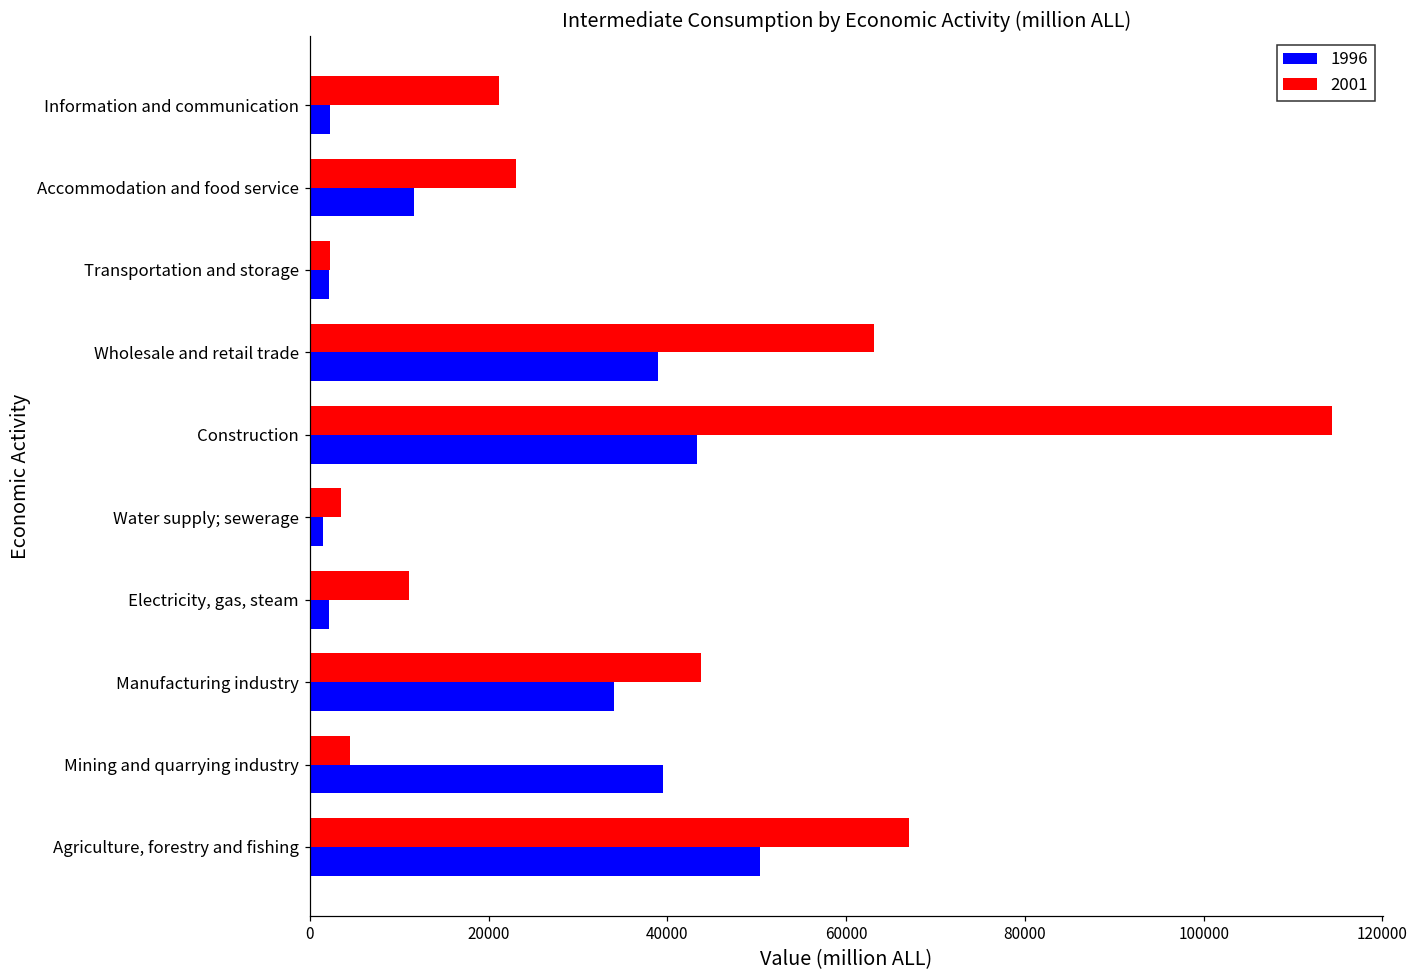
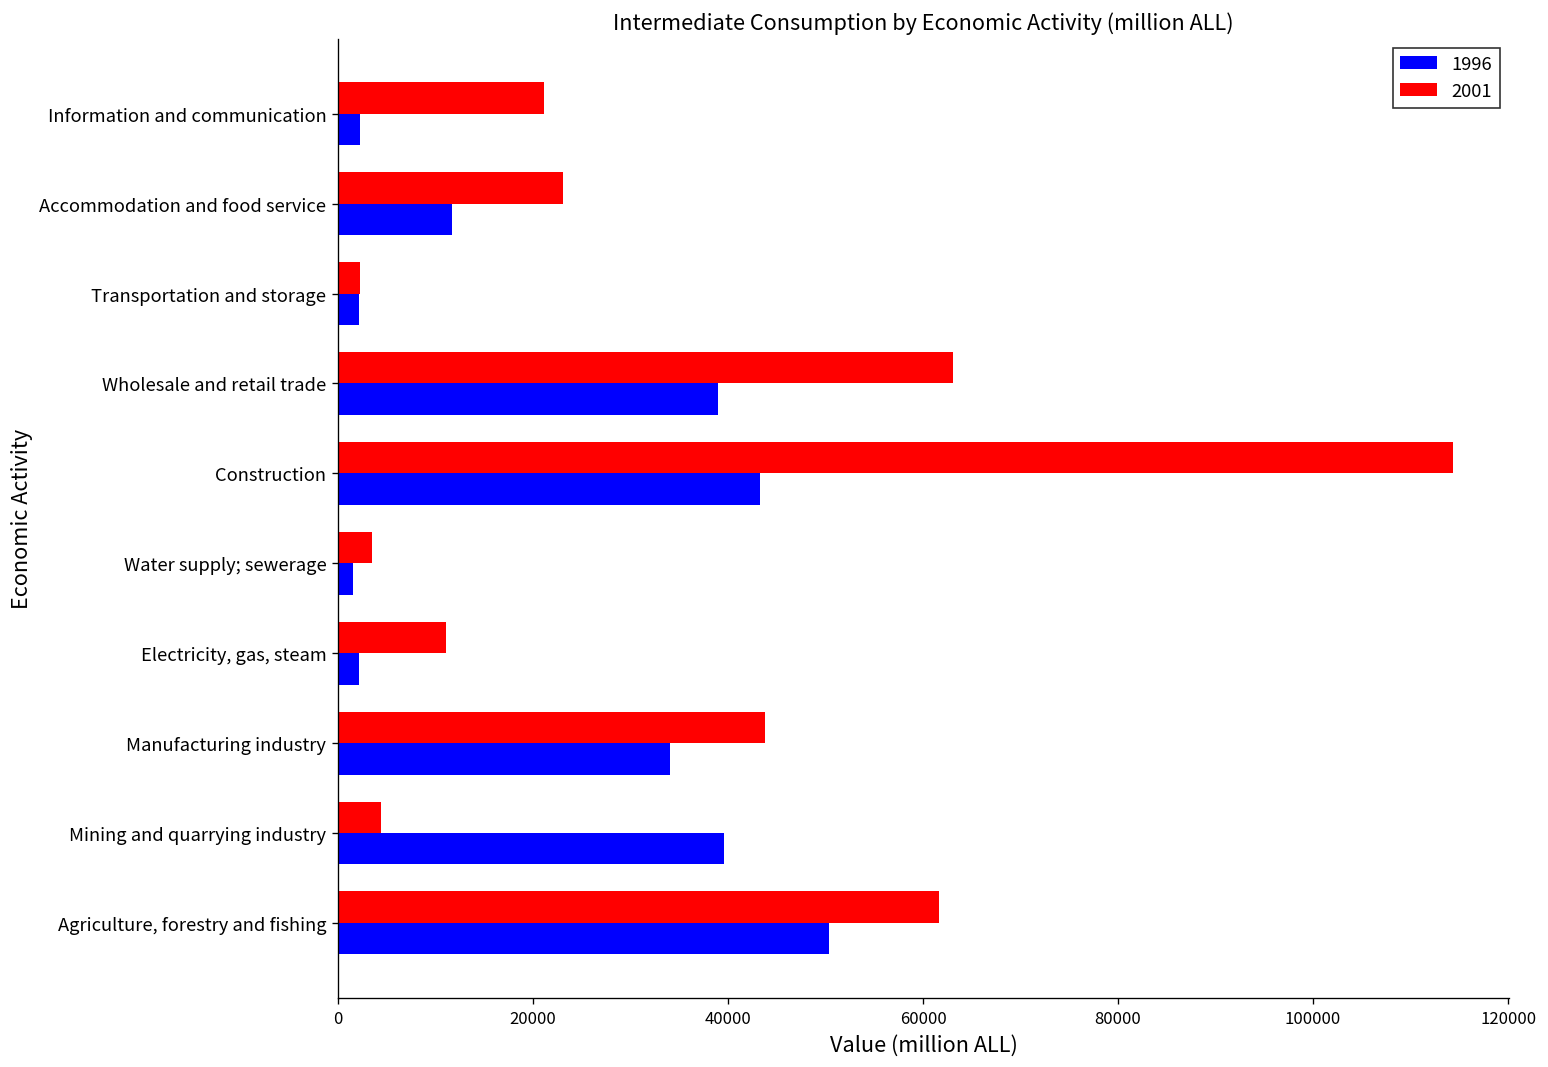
2001, Agriculture, forestry and fishing: 67000 -> 62000
